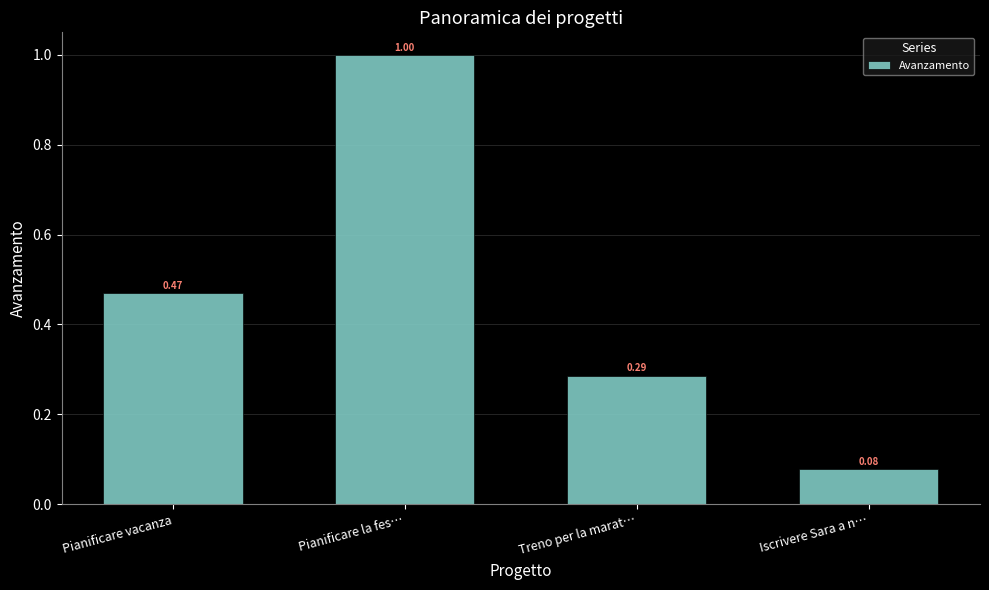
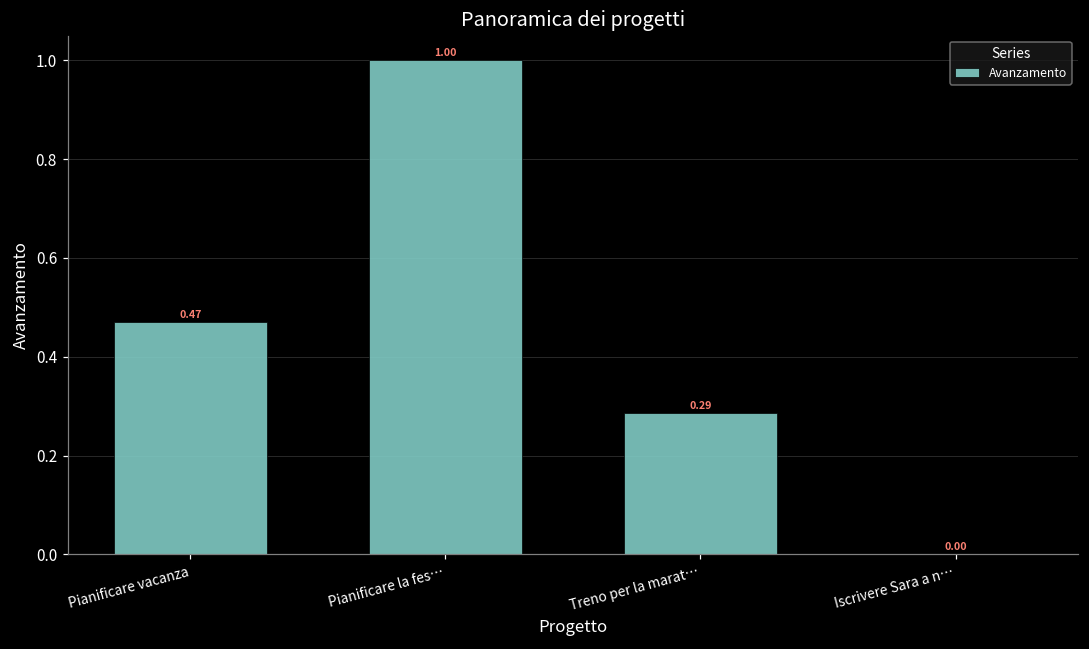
Iscrivere Sara a n…: 0.08 -> 0.00
